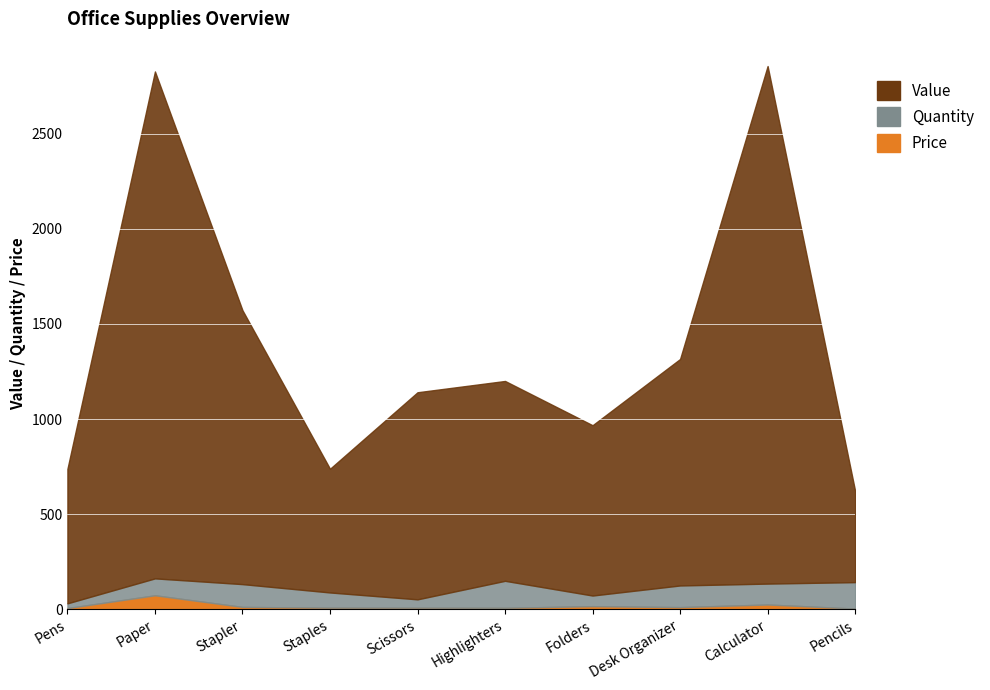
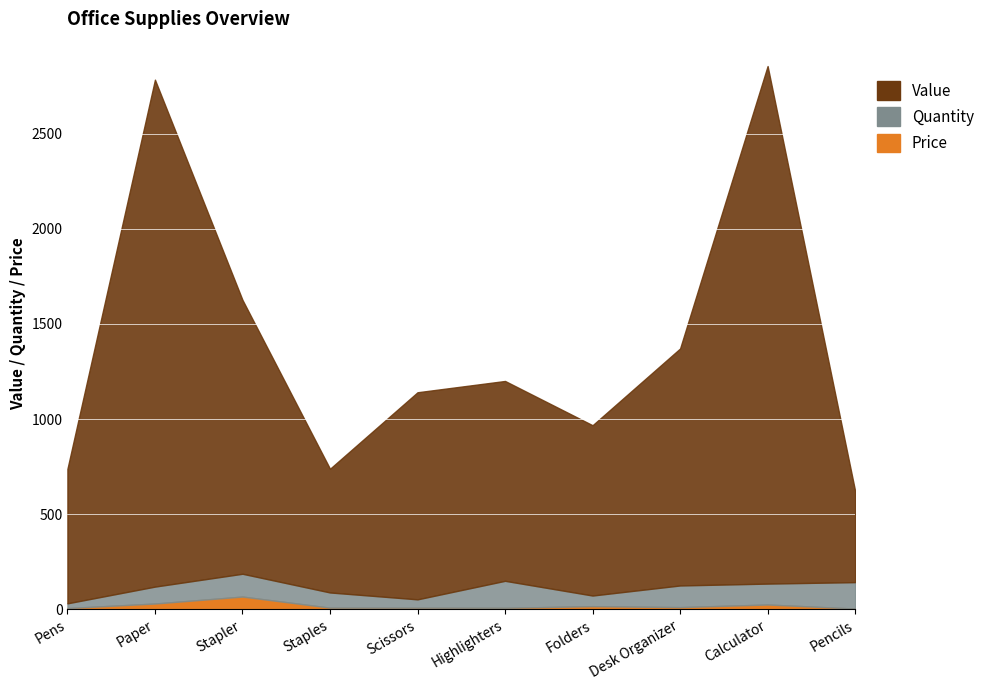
Price, Paper: 70 -> 30
Price, Stapler: 10 -> 70
Value, Desk Organizer: 1190 -> 1250
